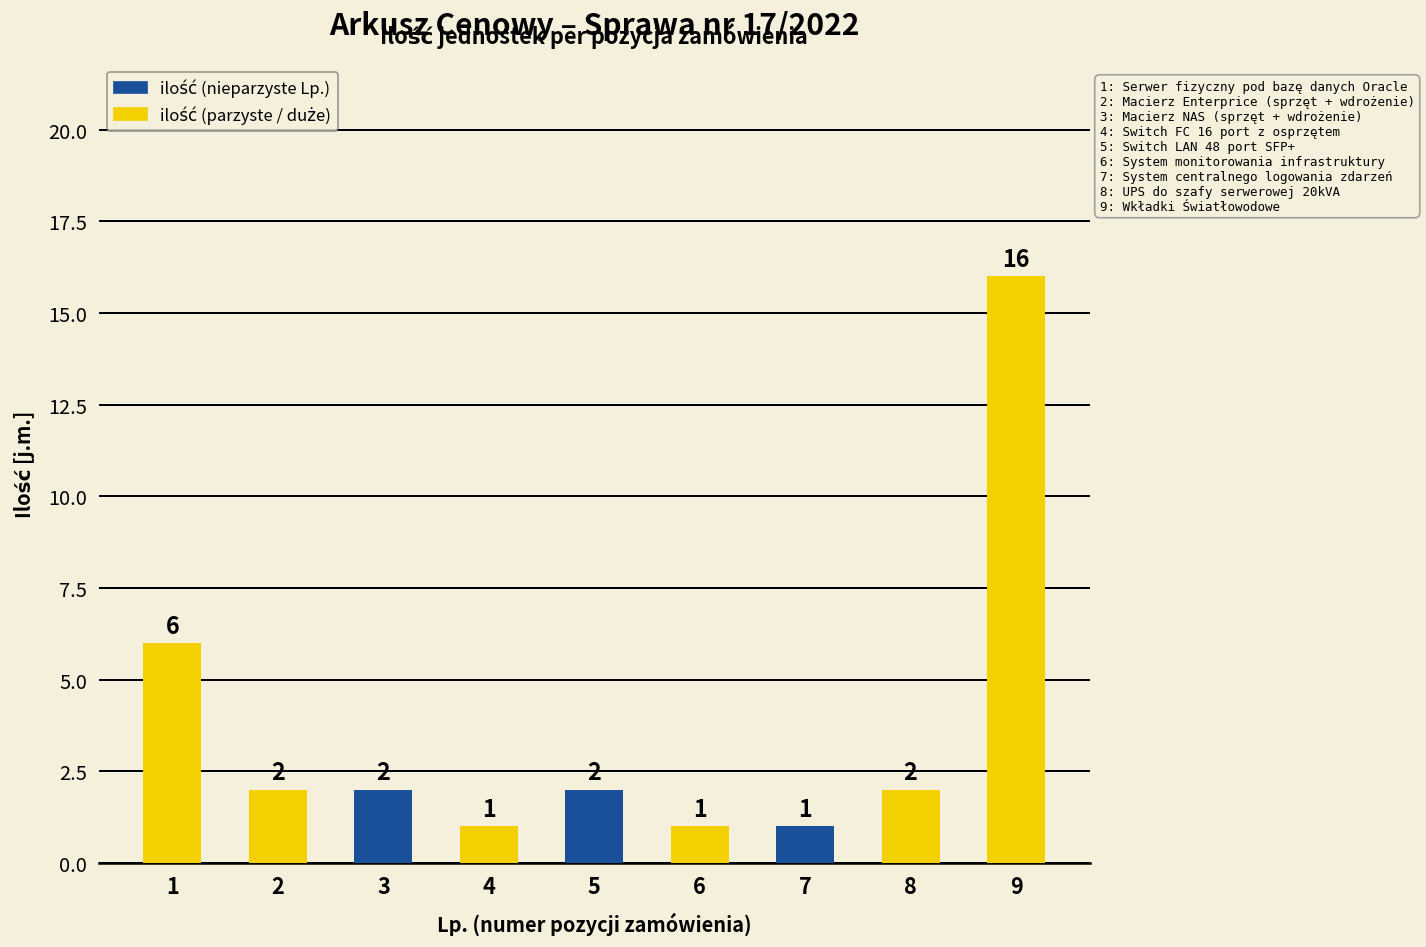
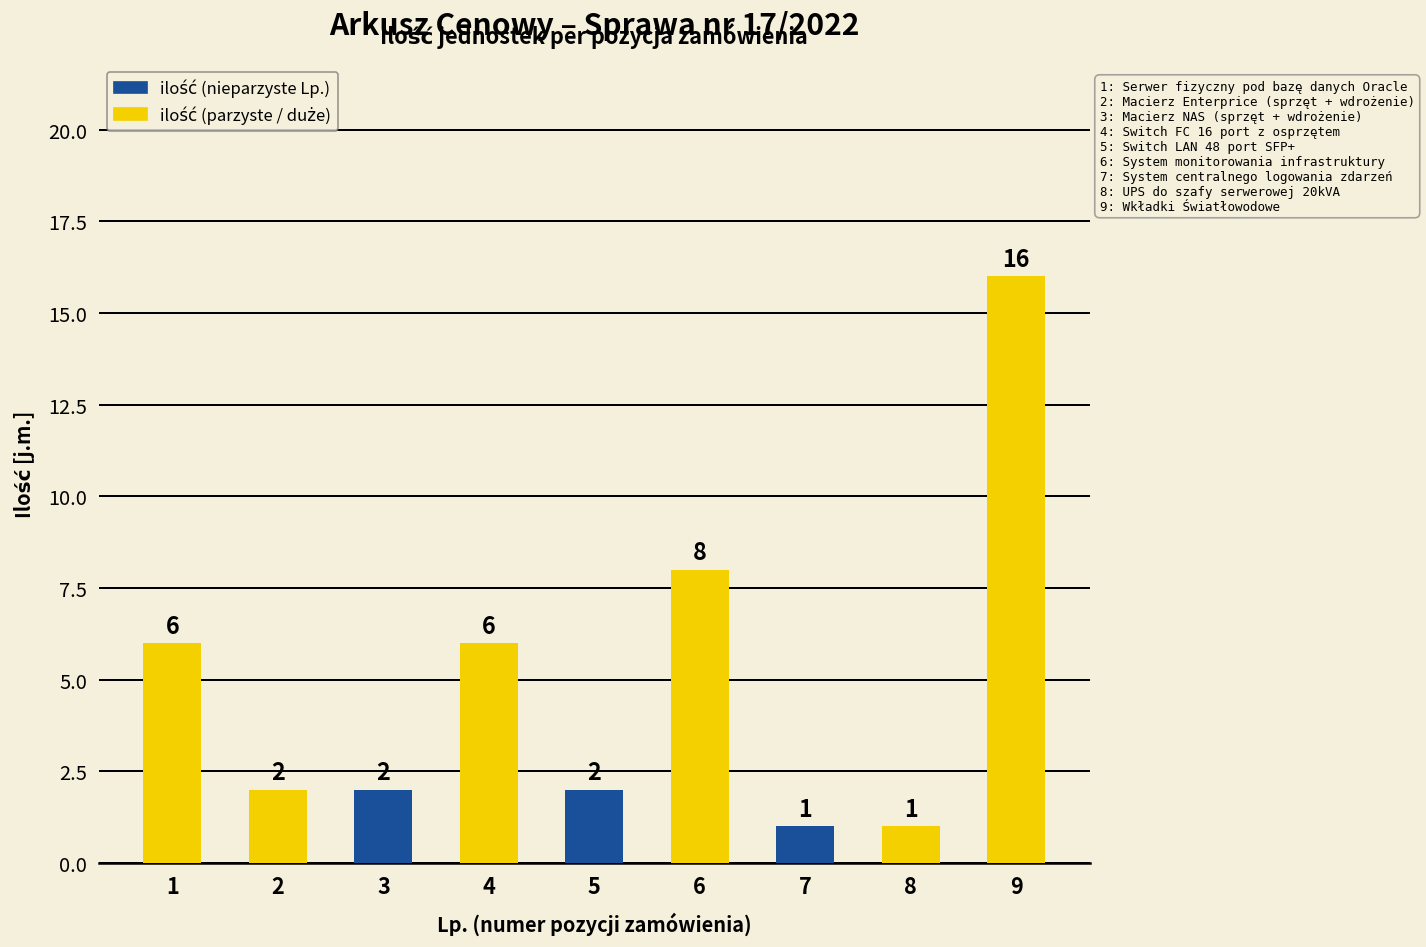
4: 1 -> 6
6: 1 -> 8
8: 2 -> 1
